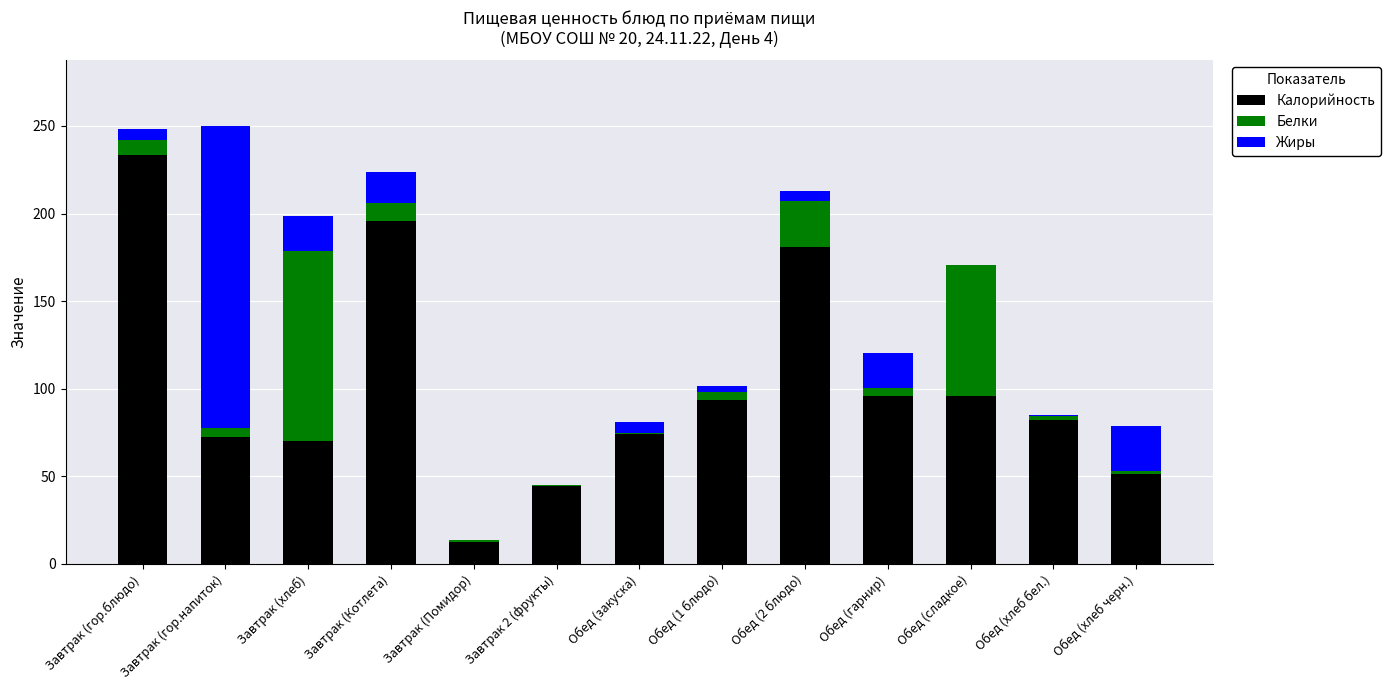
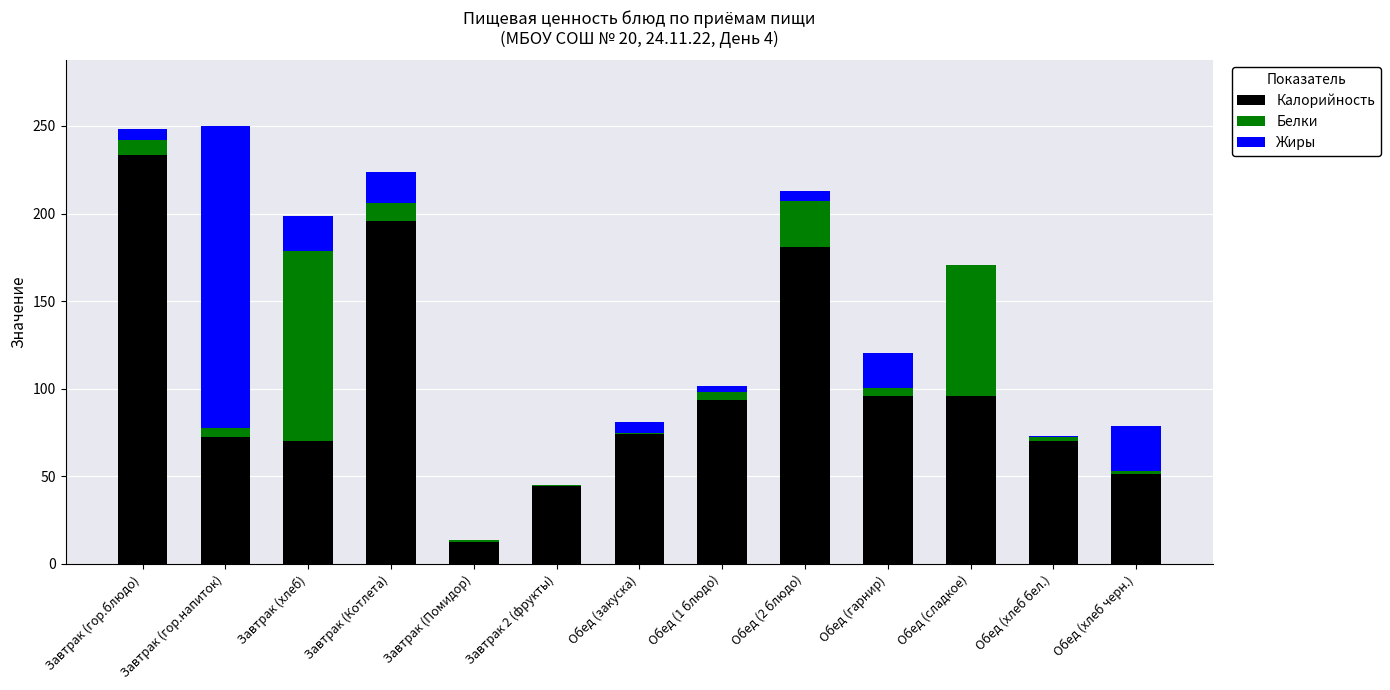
Калорийность, Обед (хлеб бел.): 82 -> 70
